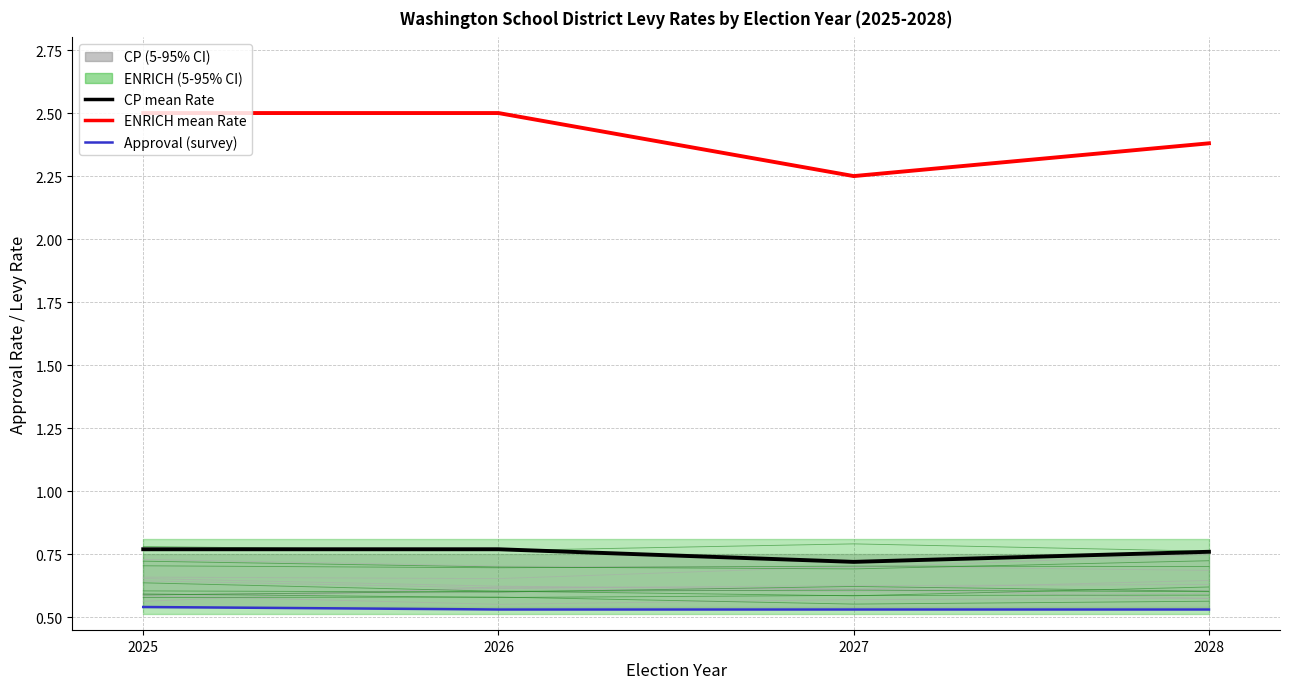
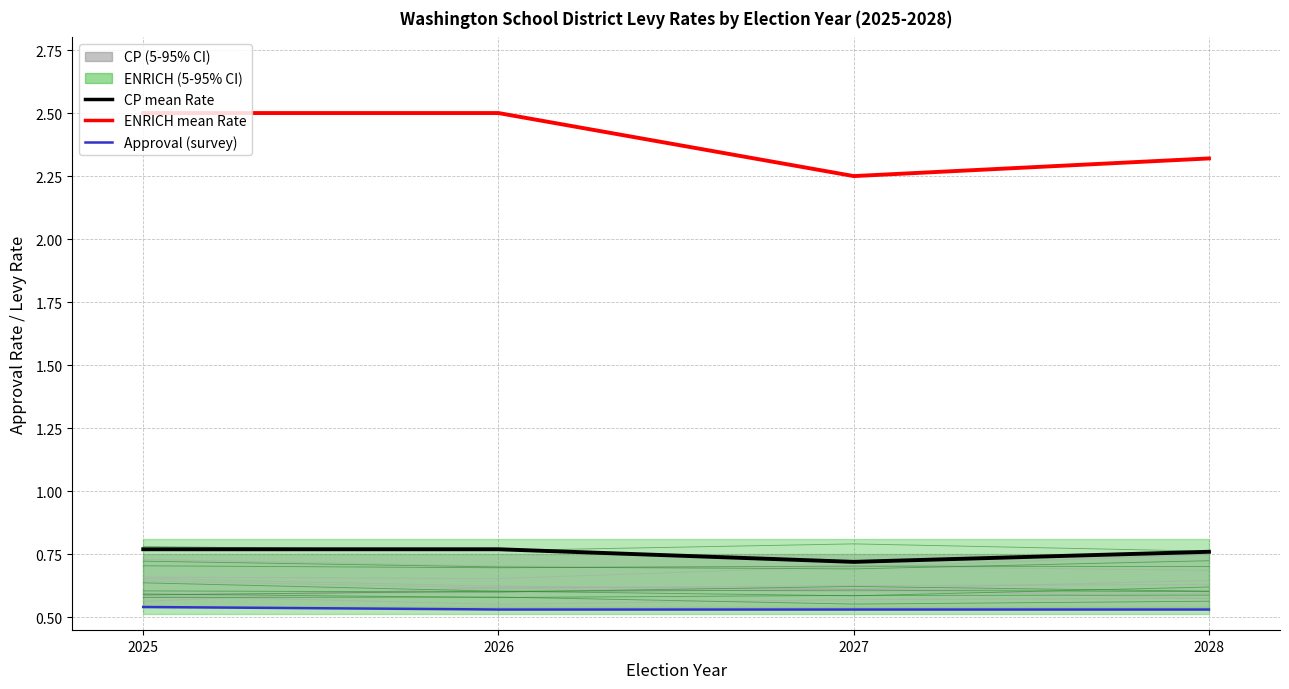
ENRICH mean Rate, 2028: 2.38 -> 2.32
